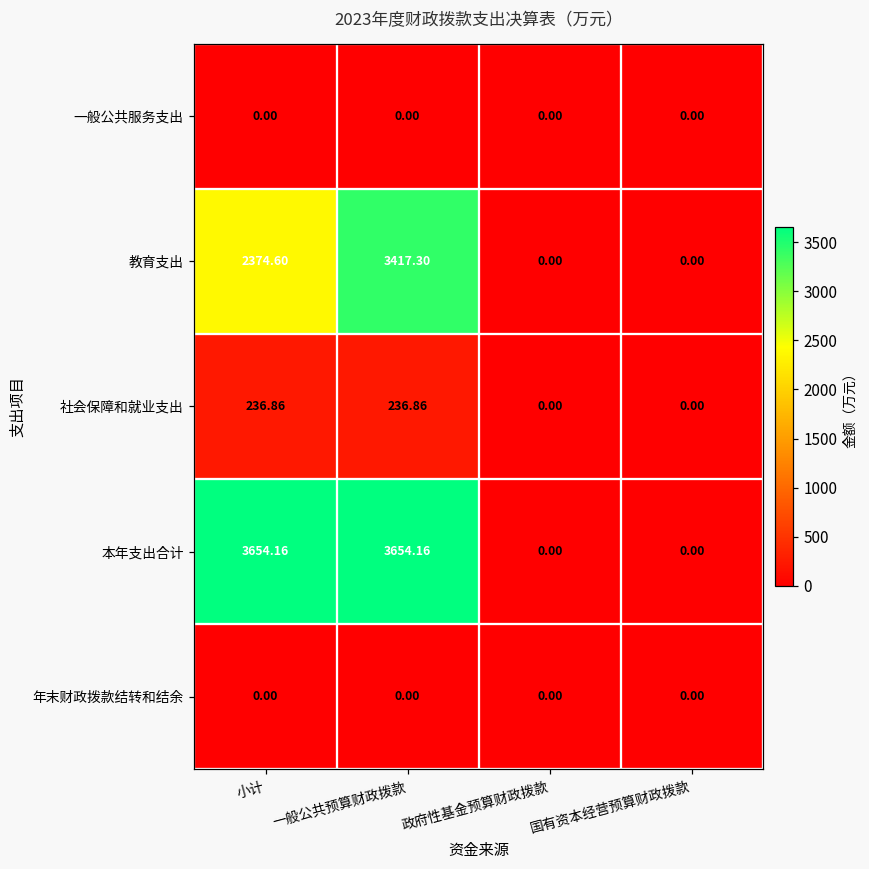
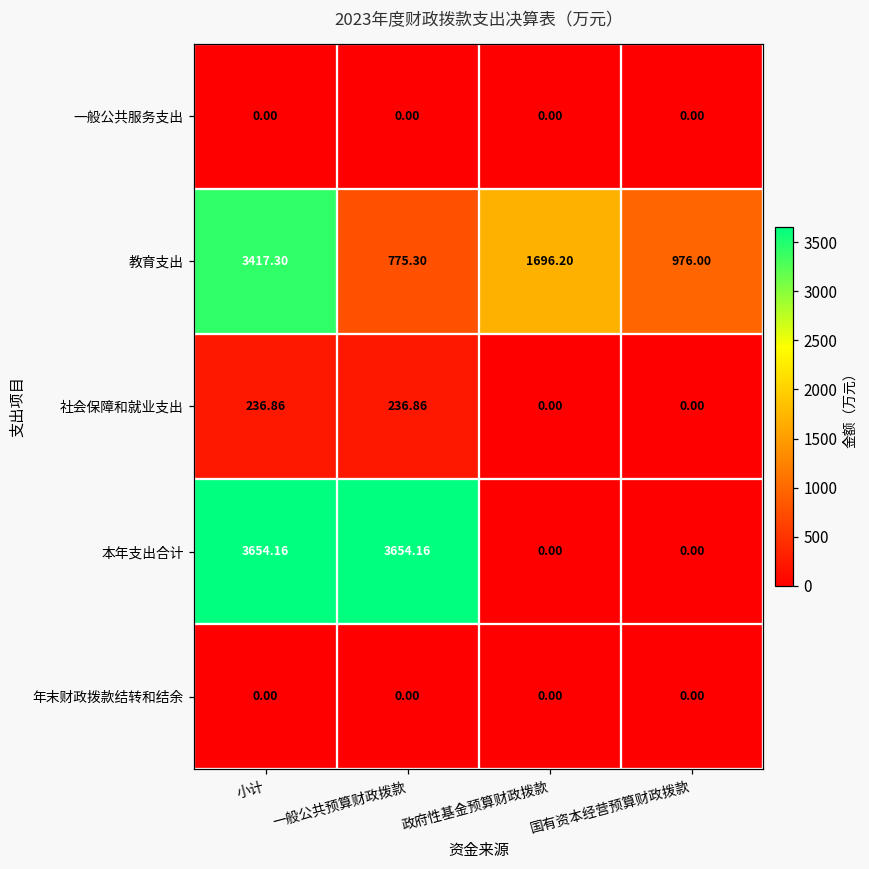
教育支出, 小计: 2374.60 -> 3417.30
教育支出, 一般公共预算财政拨款: 3417.30 -> 775.30
教育支出, 政府性基金预算财政拨款: 0.00 -> 1696.20
教育支出, 国有资本经营预算财政拨款: 0.00 -> 976.00
